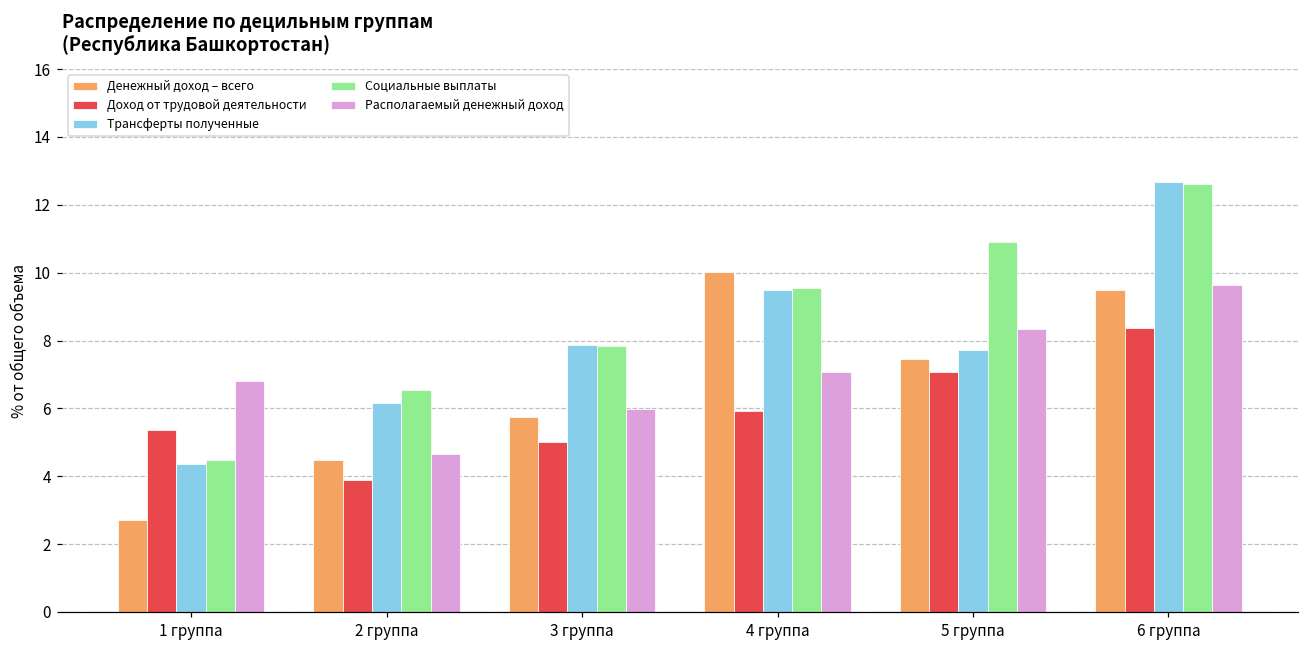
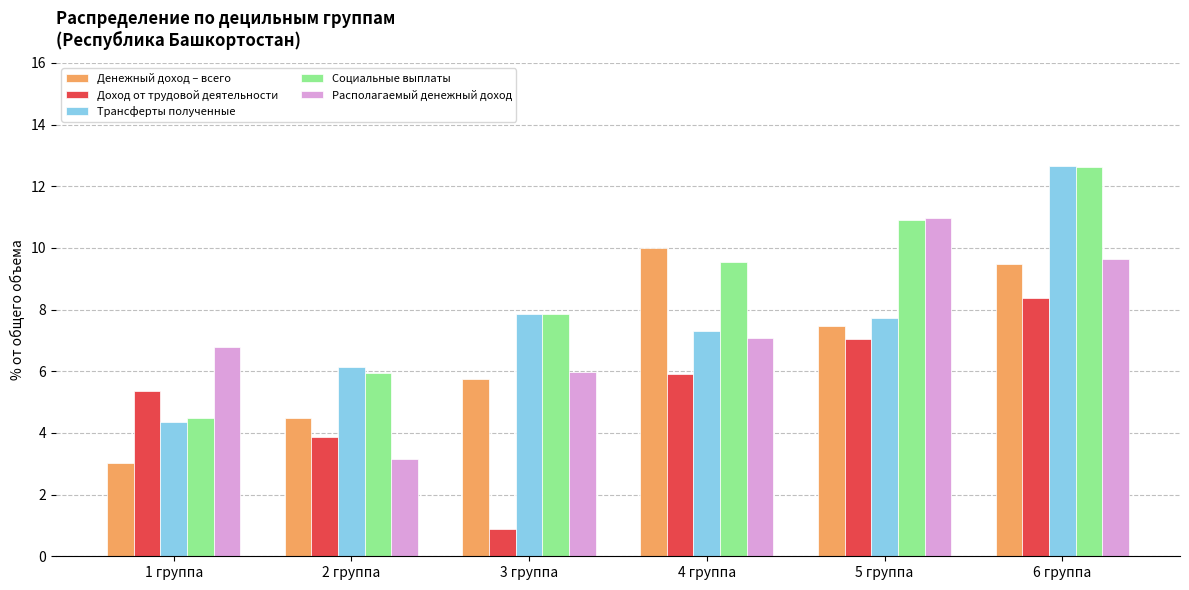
Денежный доход – всего, 1 группа: 2.7 -> 3.0
Социальные выплаты, 2 группа: 6.5 -> 6.0
Располагаемый денежный доход, 2 группа: 4.7 -> 3.2
Доход от трудовой деятельности, 3 группа: 5.0 -> 0.9
Трансферты полученные, 4 группа: 9.5 -> 7.3
Располагаемый денежный доход, 5 группа: 8.3 -> 11.0
